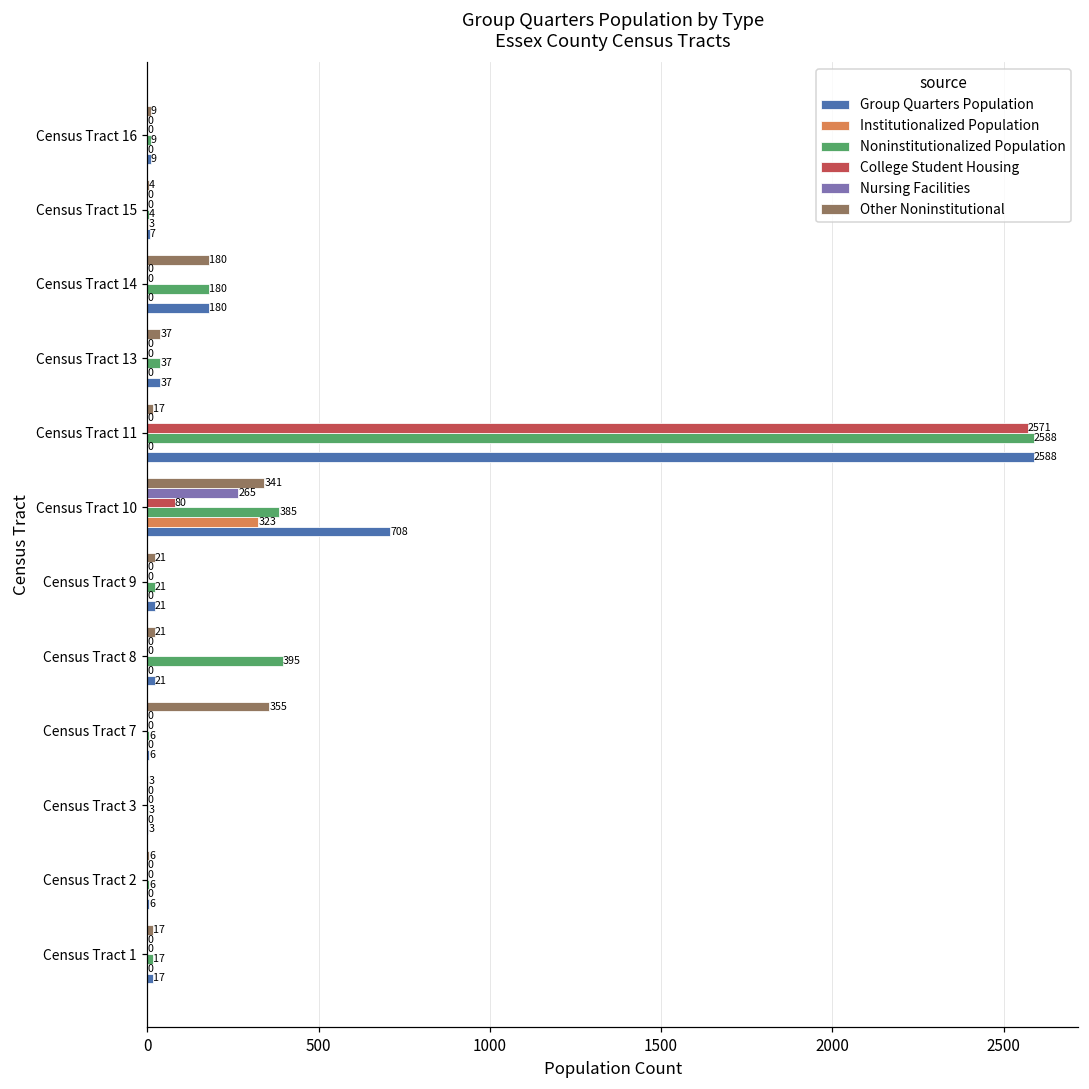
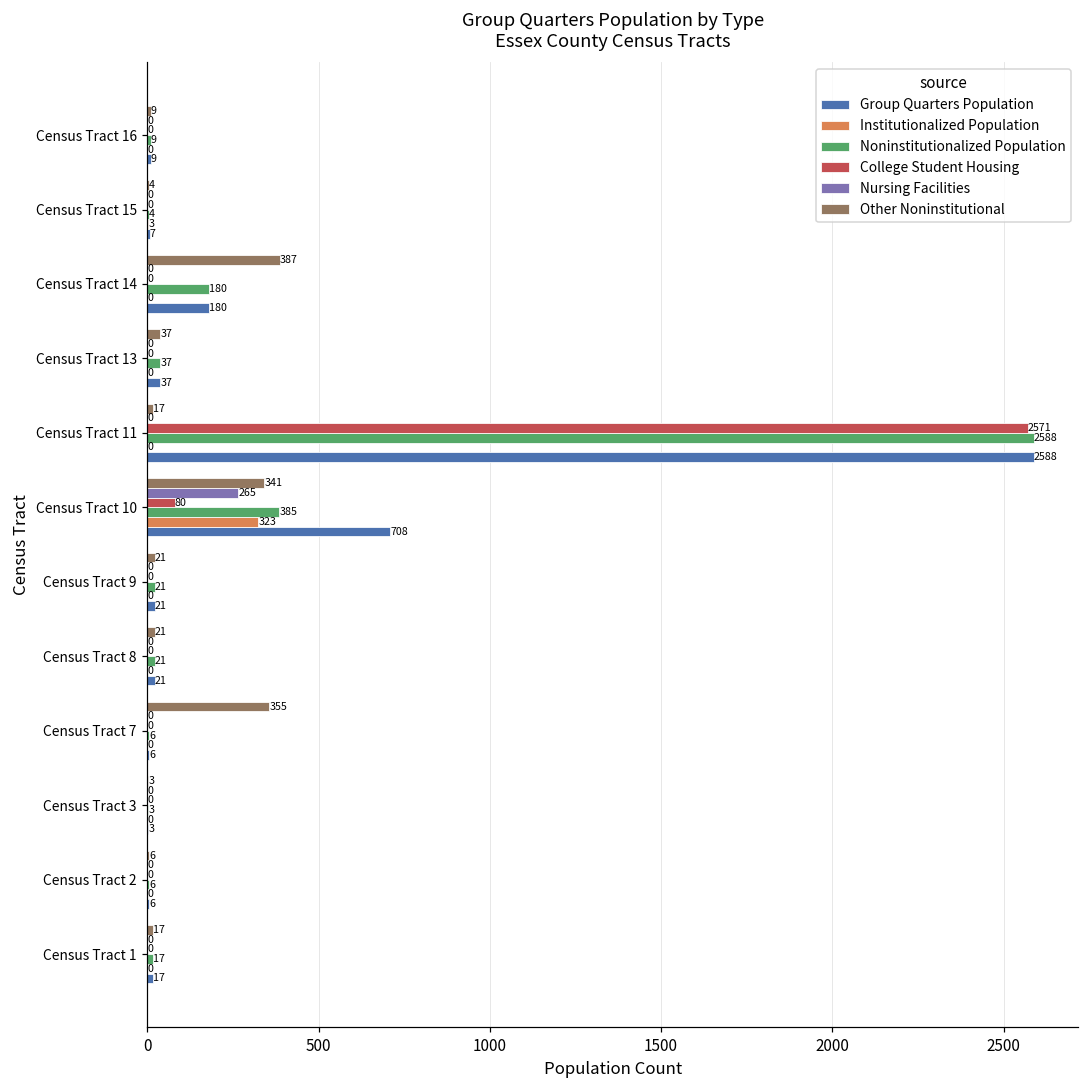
Other Noninstitutional, Census Tract 14: 180 -> 387
Noninstitutionalized Population, Census Tract 8: 395 -> 21
